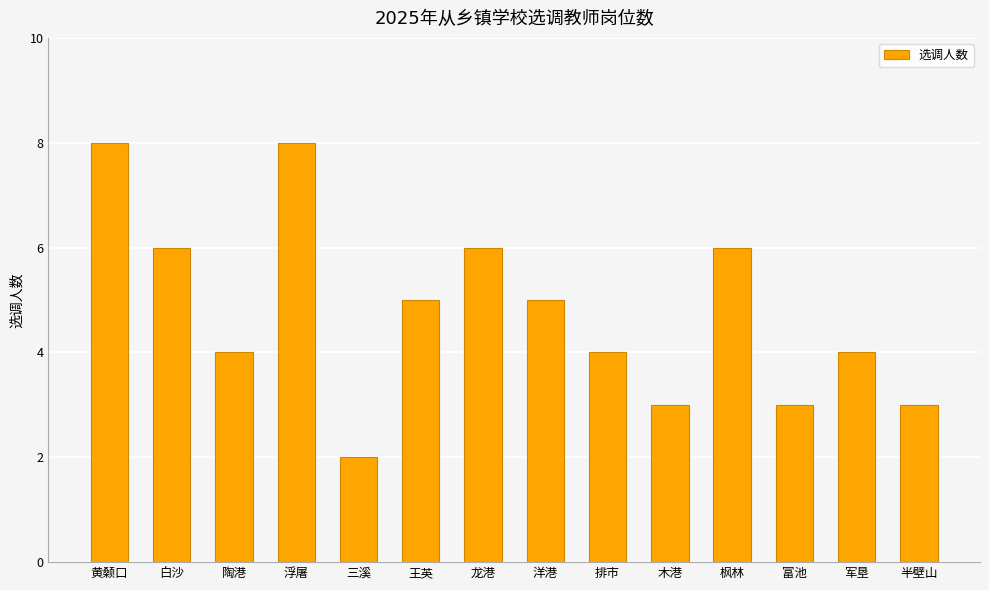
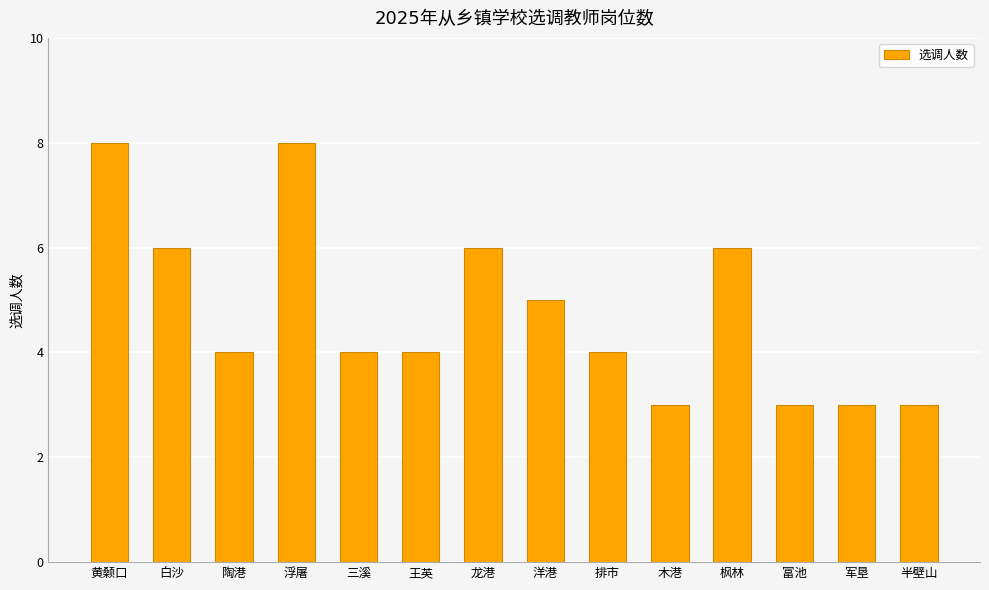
三溪: 2 -> 4
王英: 5 -> 4
军垦: 4 -> 3
